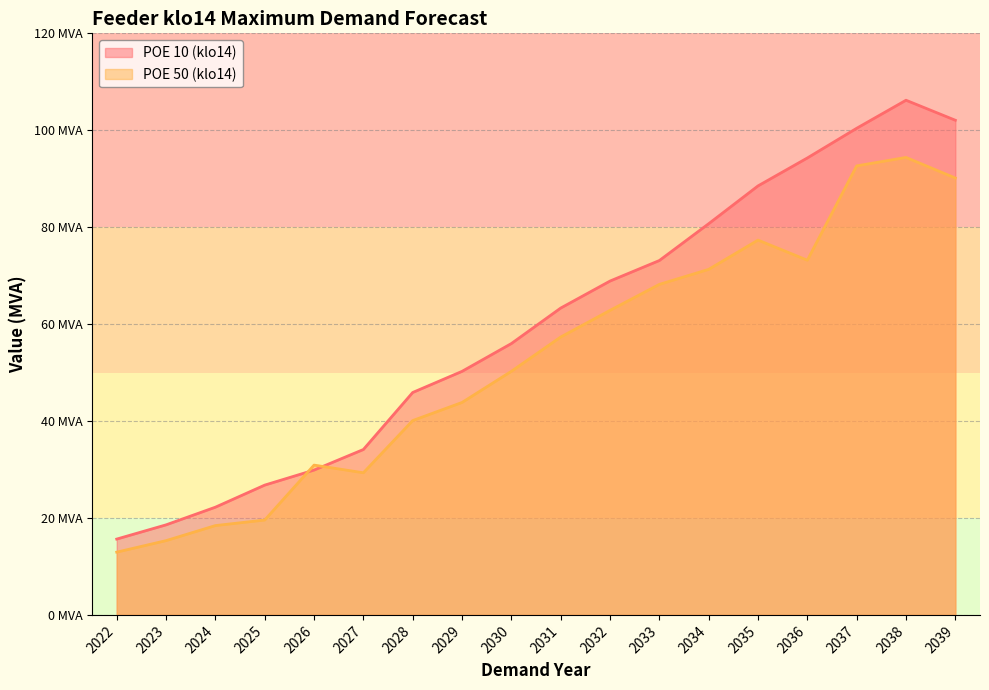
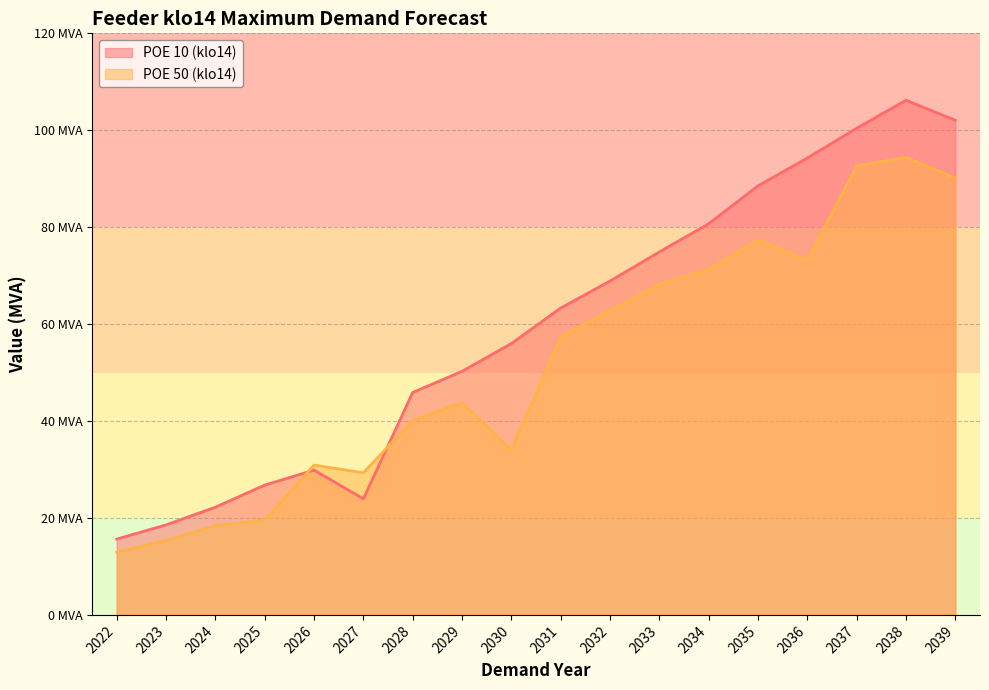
POE 10 (klo14), 2027: 34 MVA -> 24 MVA
POE 50 (klo14), 2030: 50 MVA -> 34 MVA
POE 10 (klo14), 2033: 73 MVA -> 75 MVA
